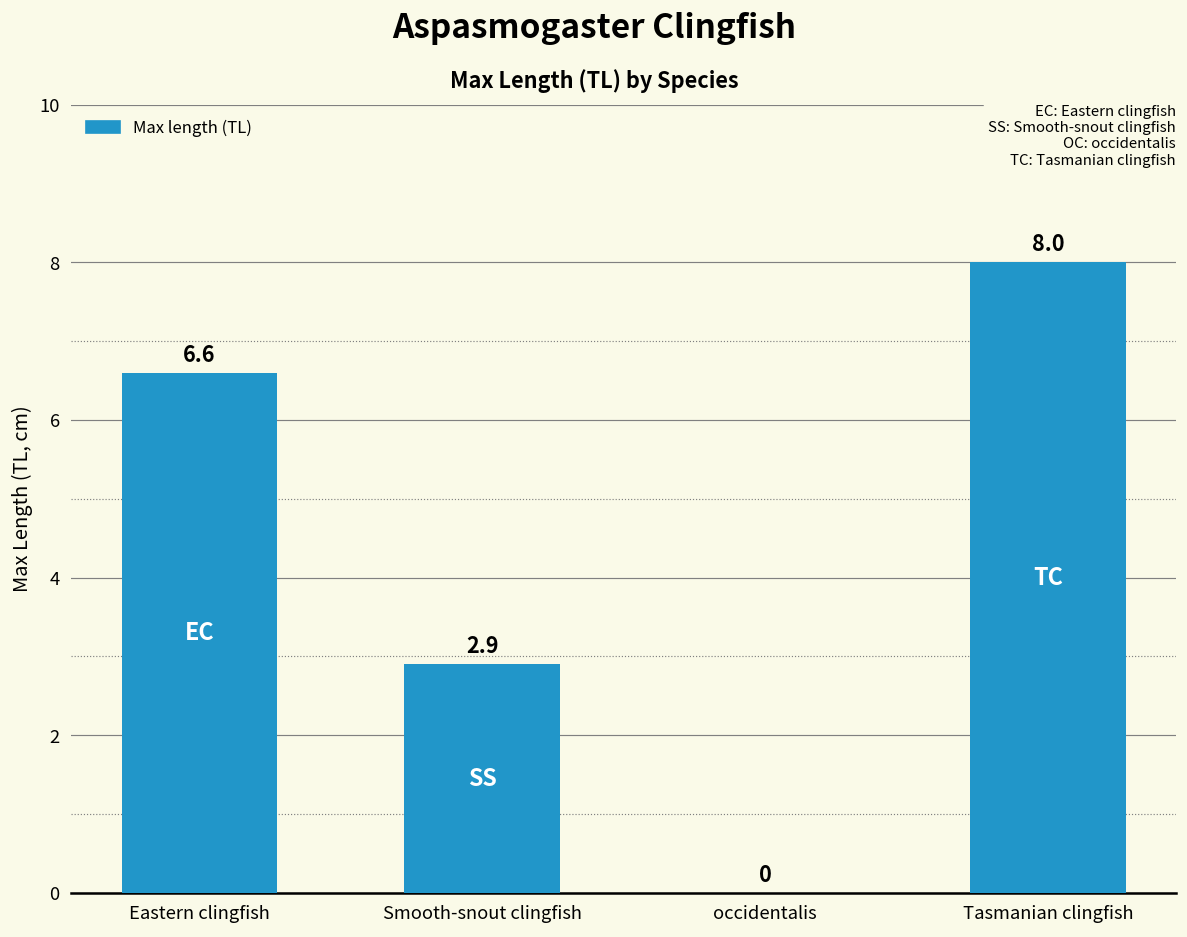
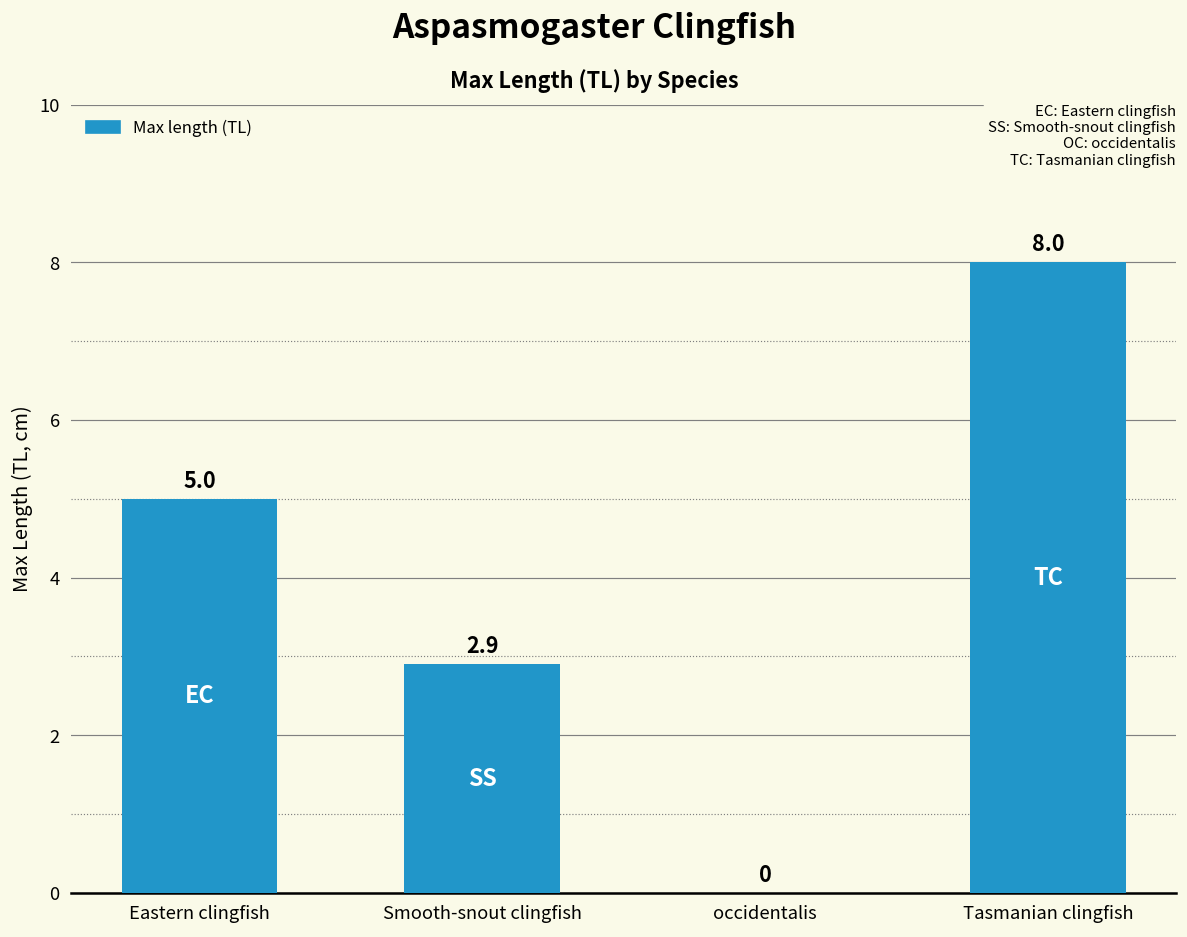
Eastern clingfish: 6.6 -> 5.0
